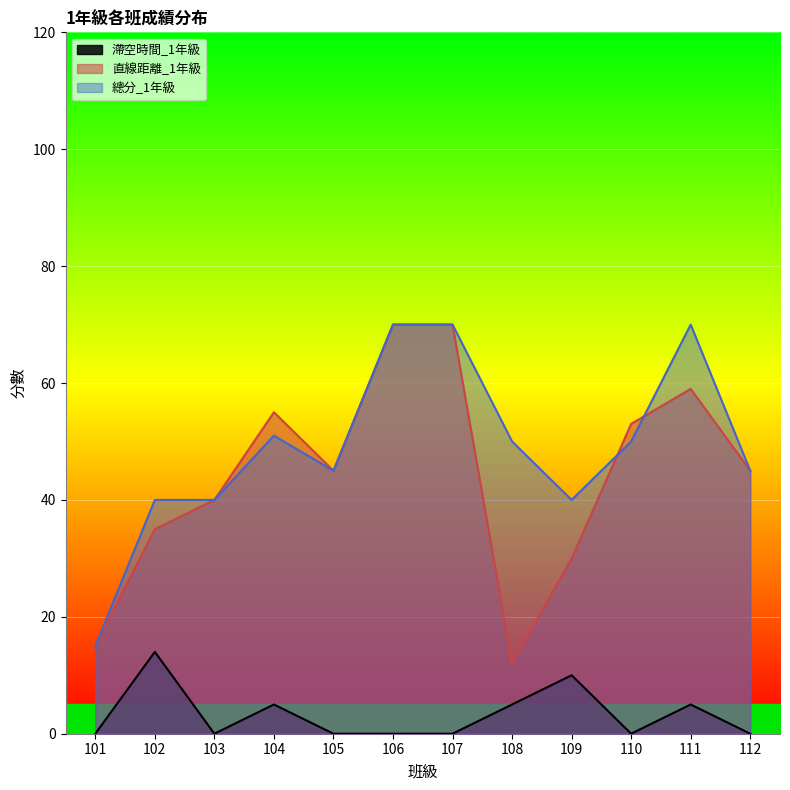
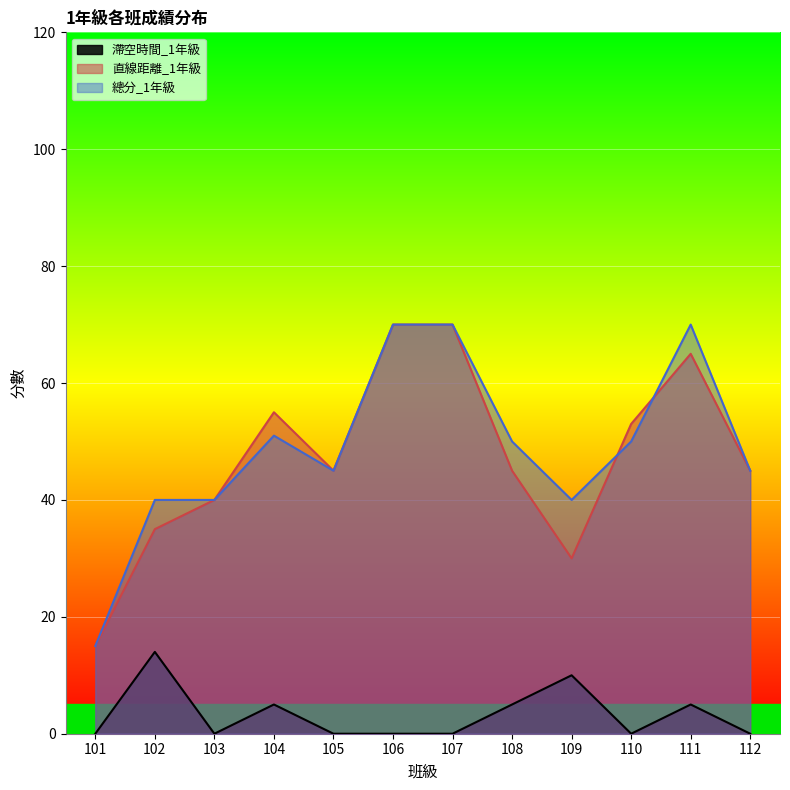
直線距離_1年級, 108: 12 -> 45
直線距離_1年級, 111: 59 -> 65
